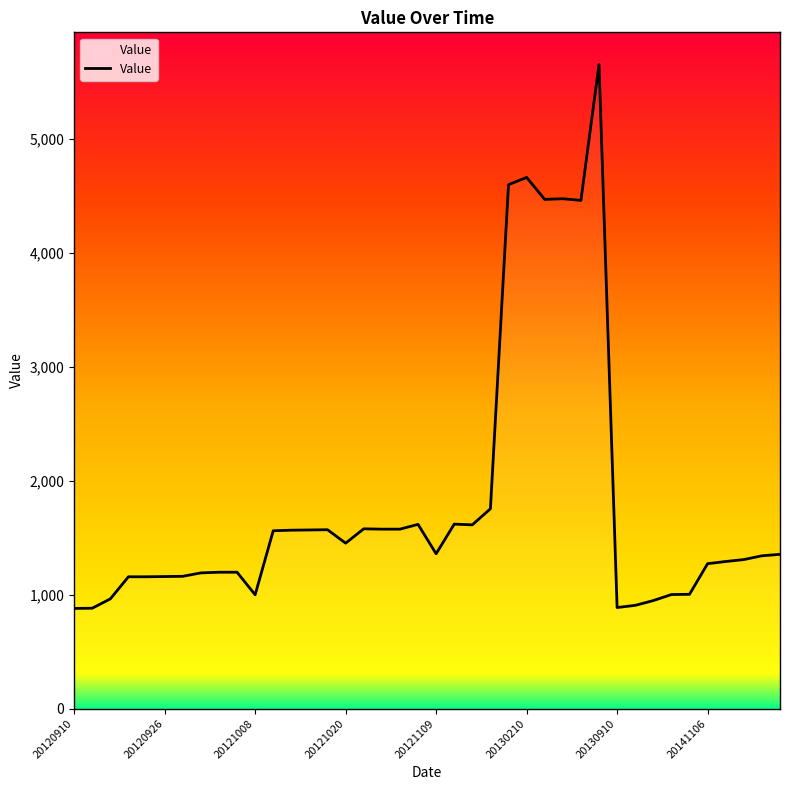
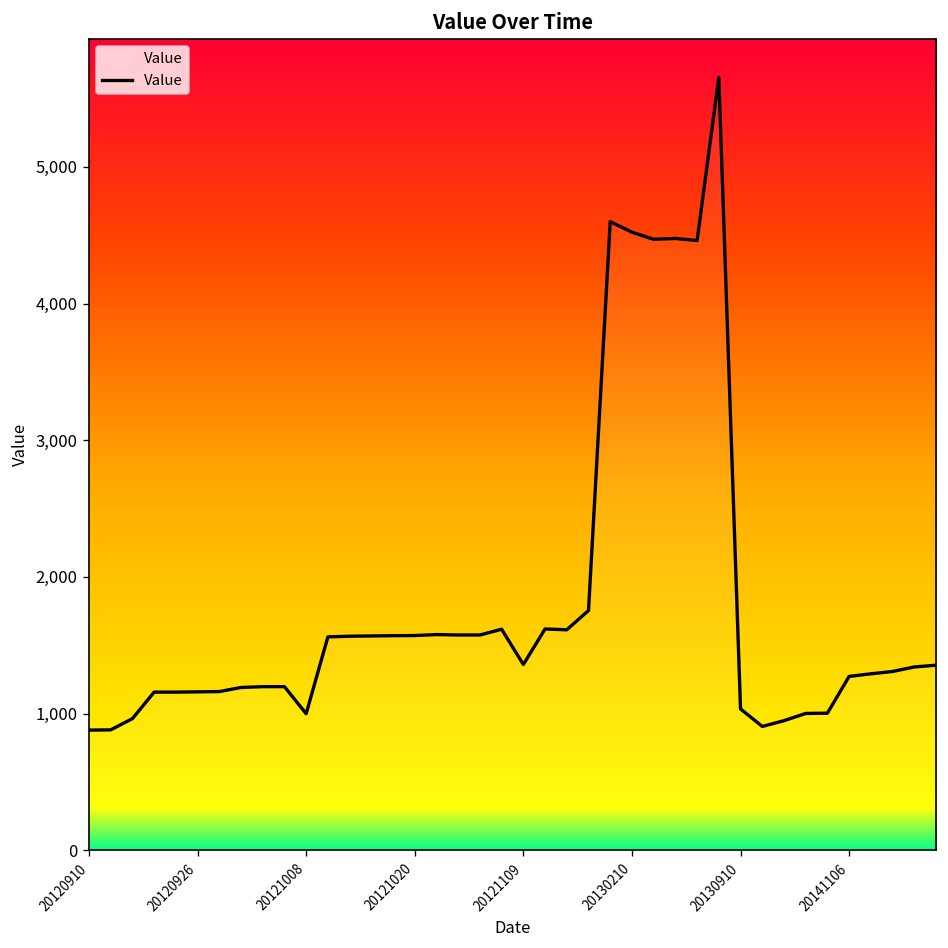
20121020: 1,450 -> 1,570
20130210: 4,660 -> 4,520
20130910: 890 -> 1,030
